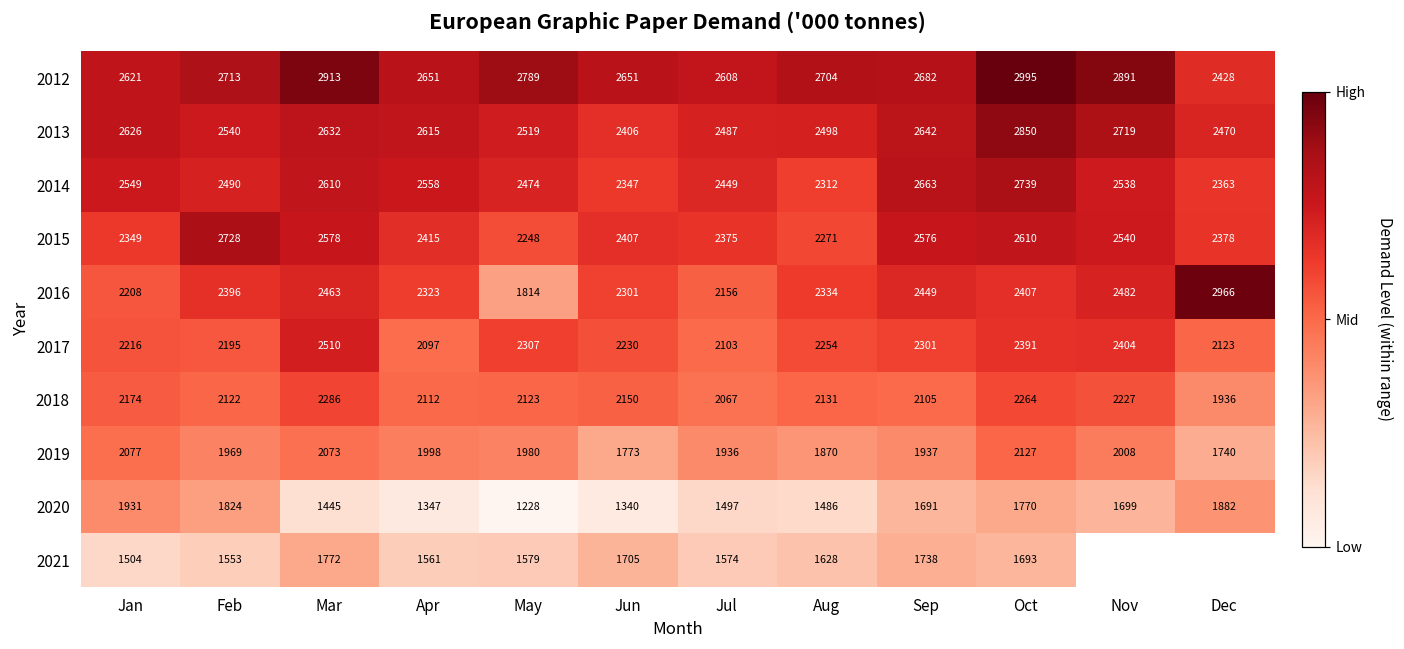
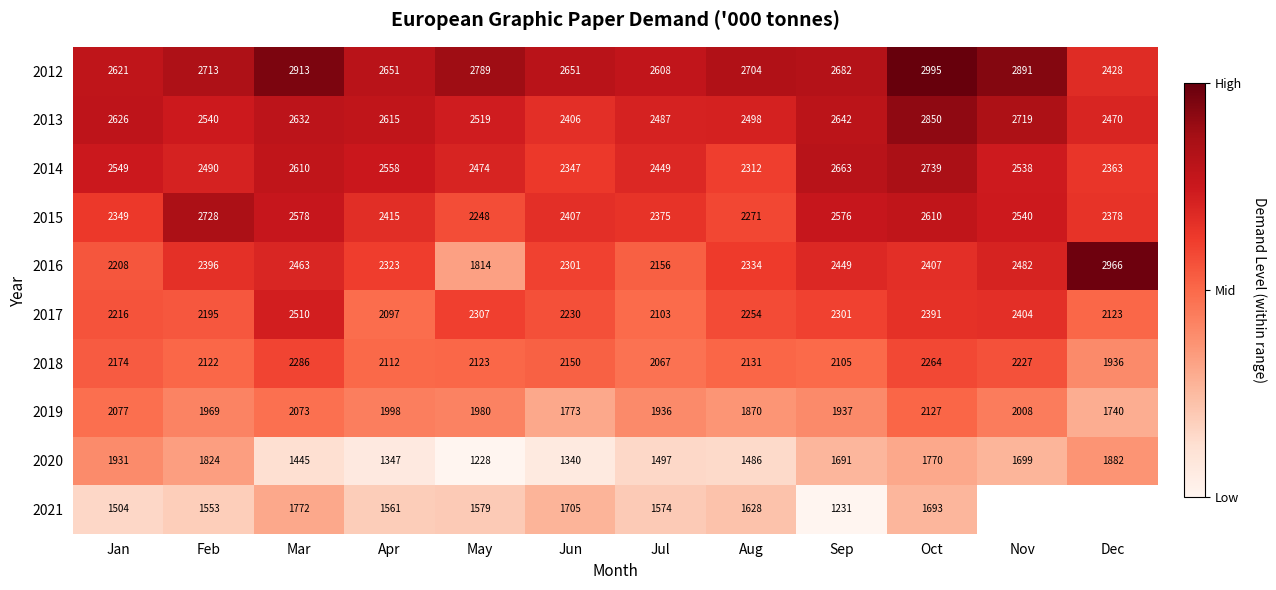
2021, Sep: 1738 -> 1231
